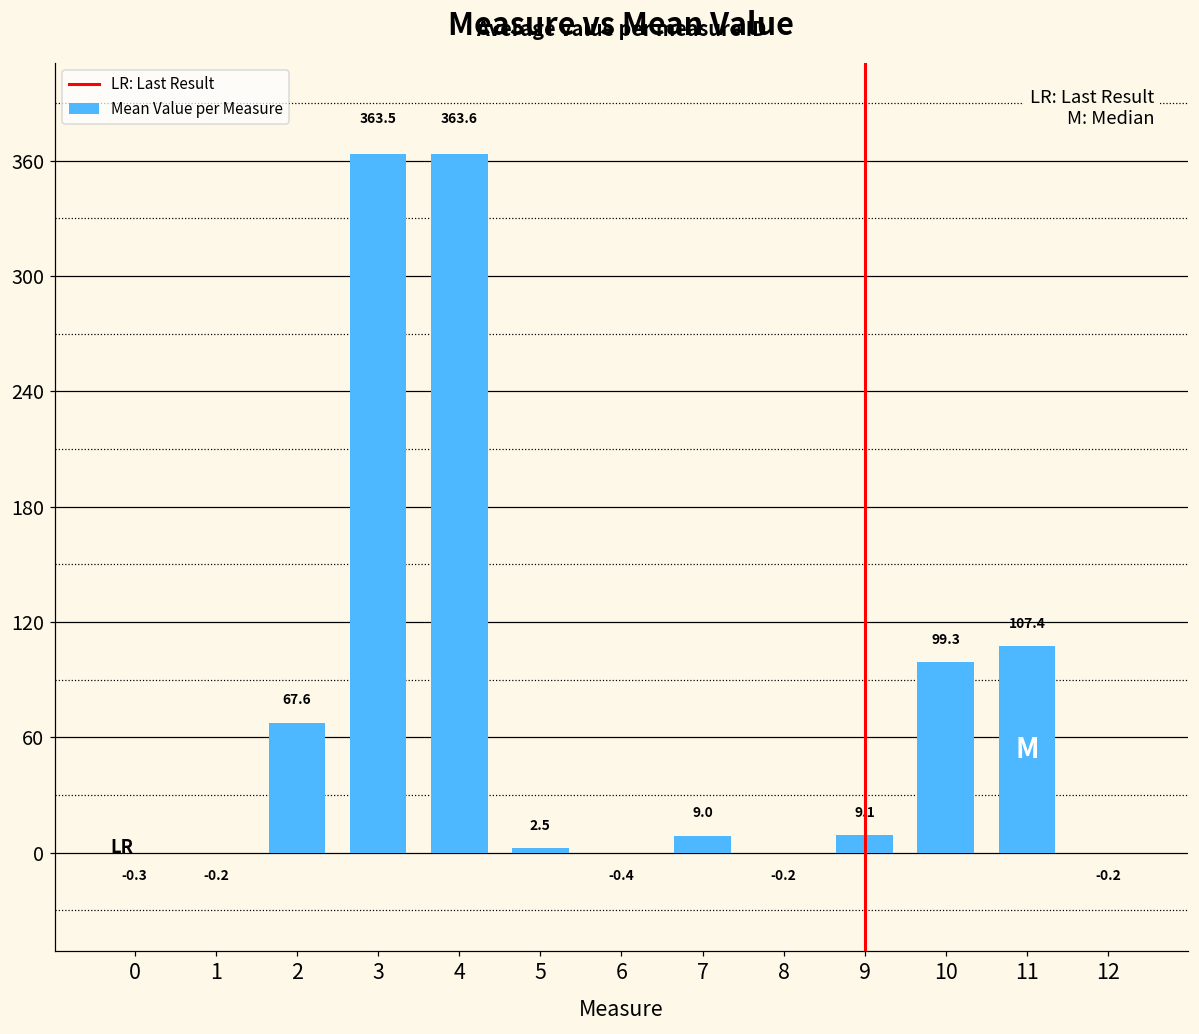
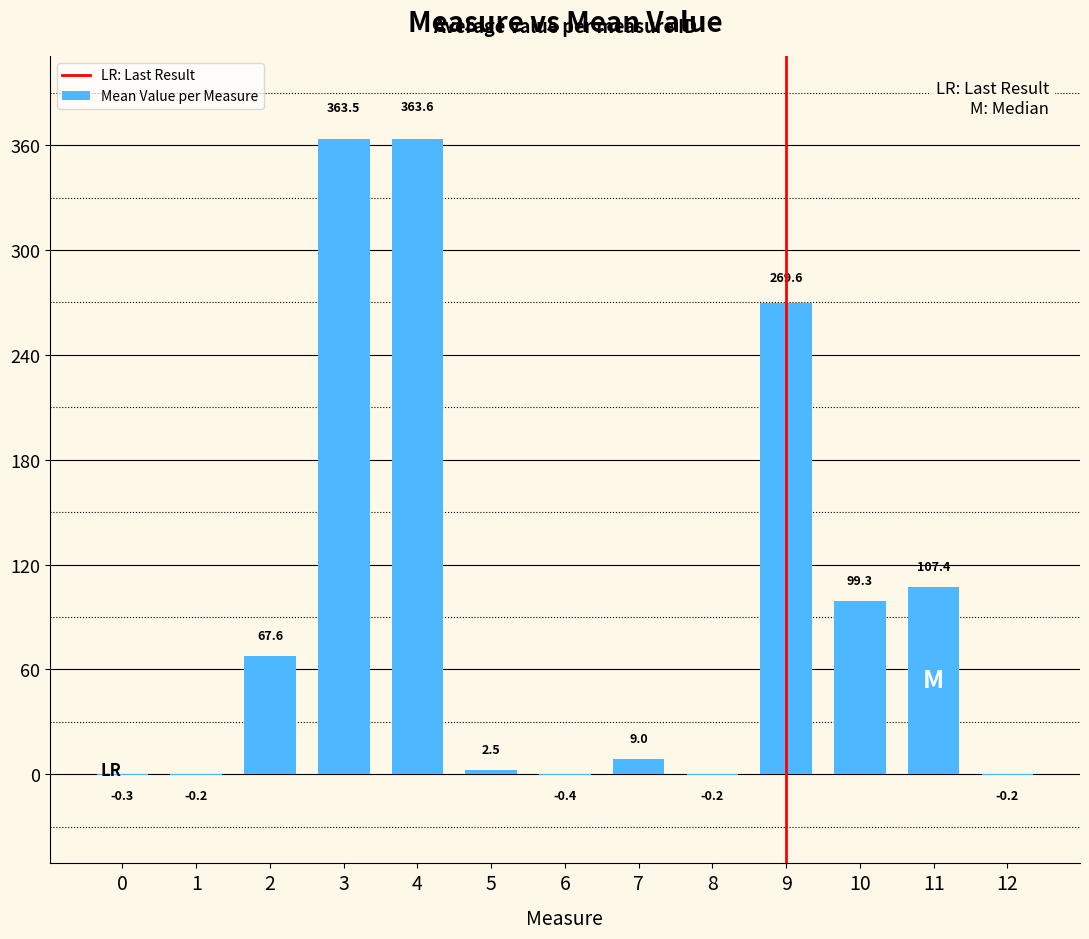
9: 9.1 -> 269.6
